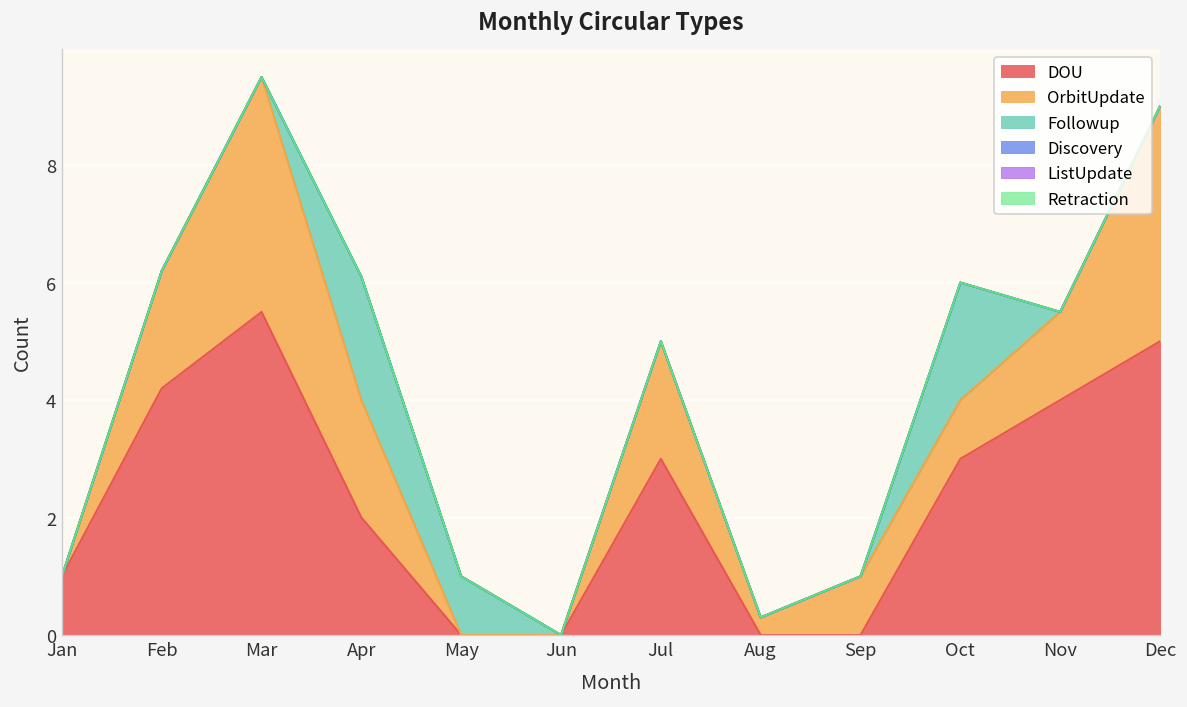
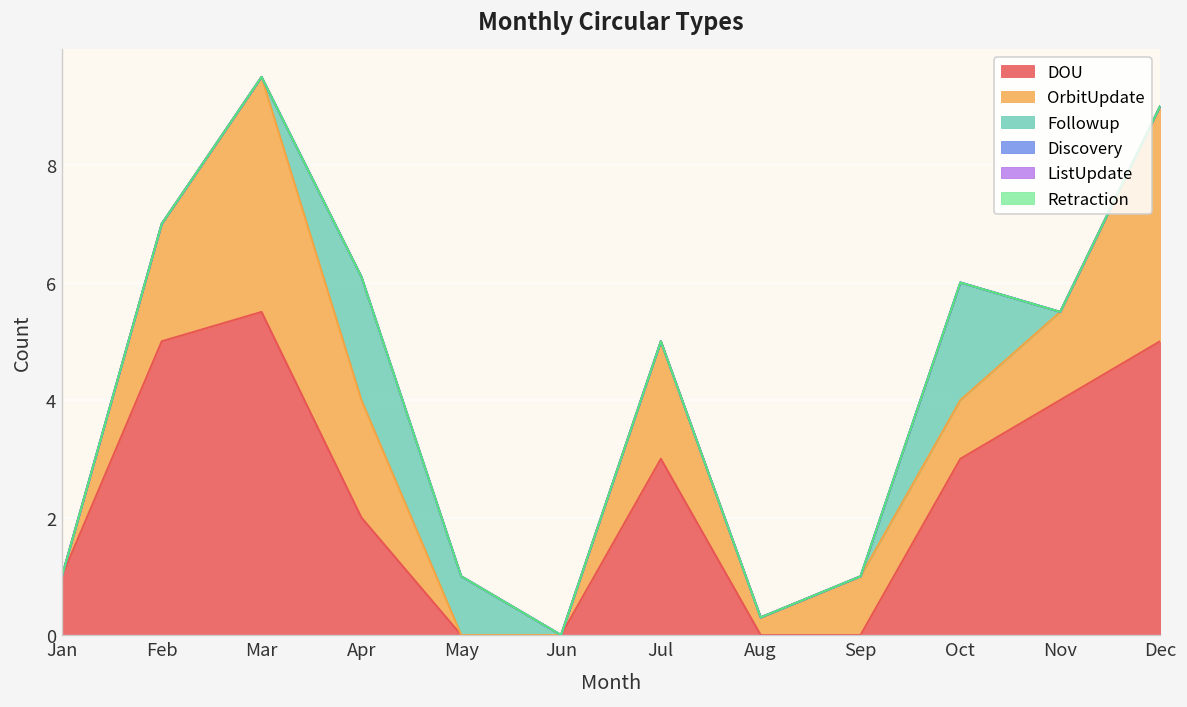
DOU, Feb: 4.2 -> 5.0
